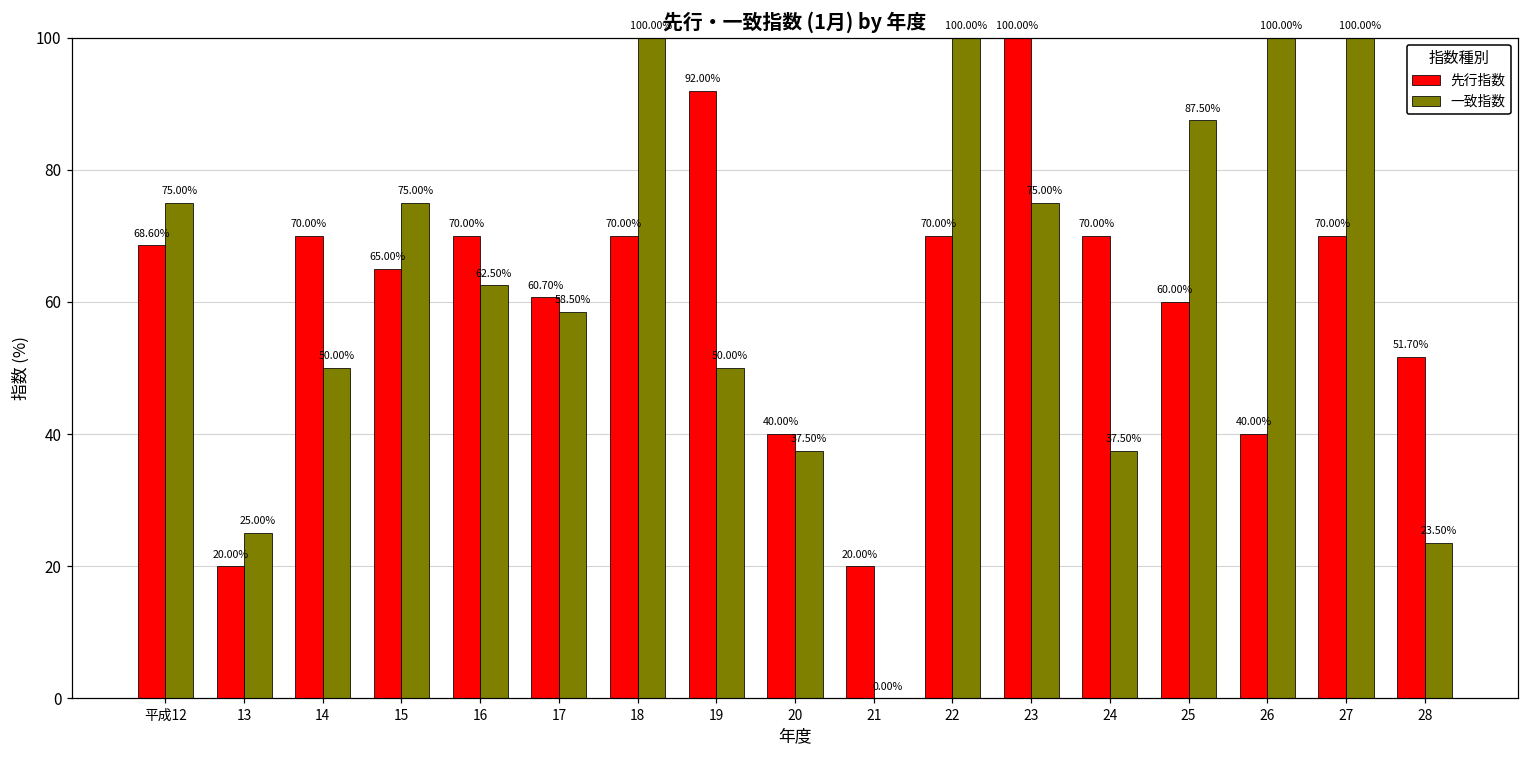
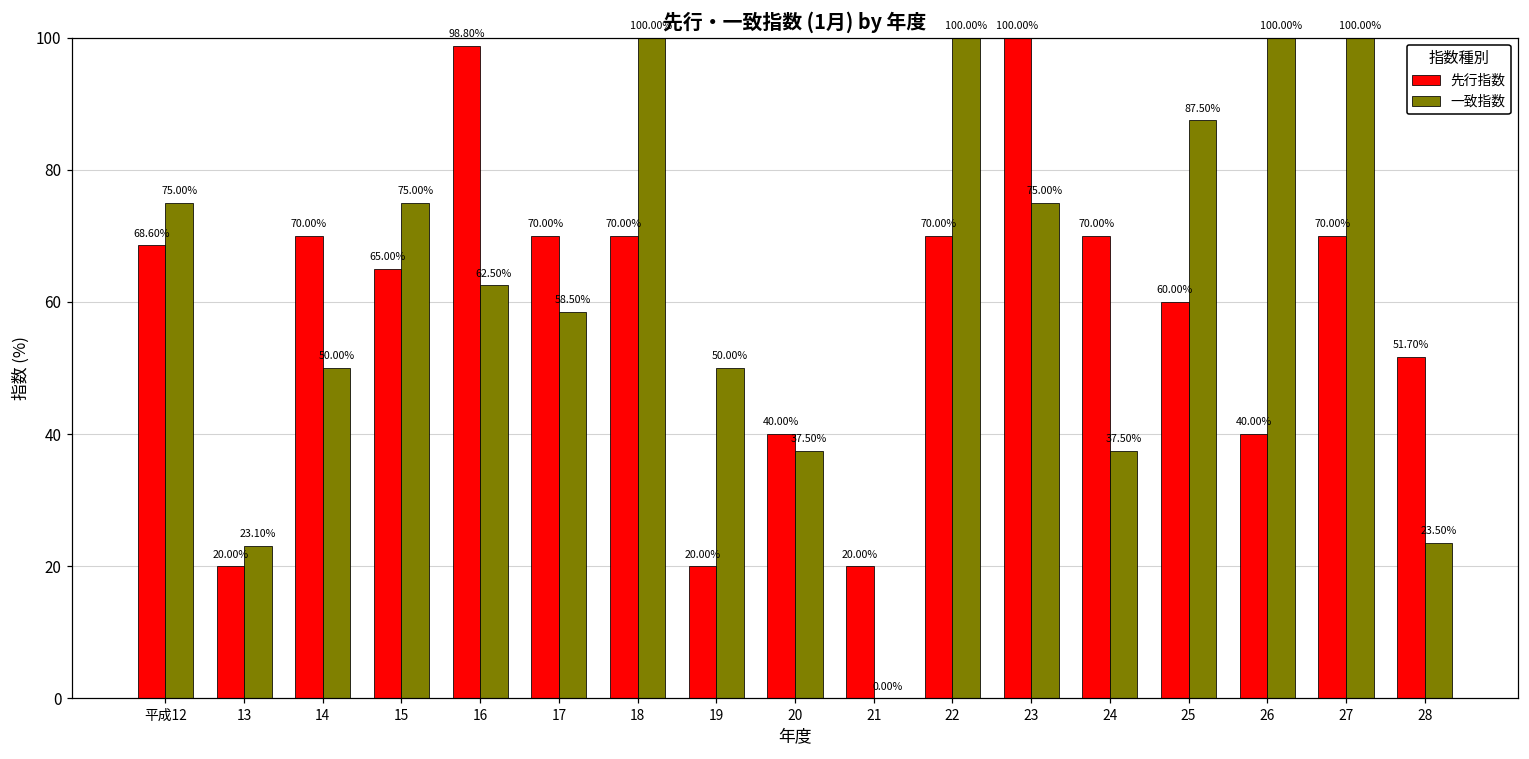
一致指数, 13: 25.00% -> 23.10%
先行指数, 16: 70.00% -> 98.80%
先行指数, 17: 60.70% -> 70.00%
先行指数, 19: 92.00% -> 20.00%
